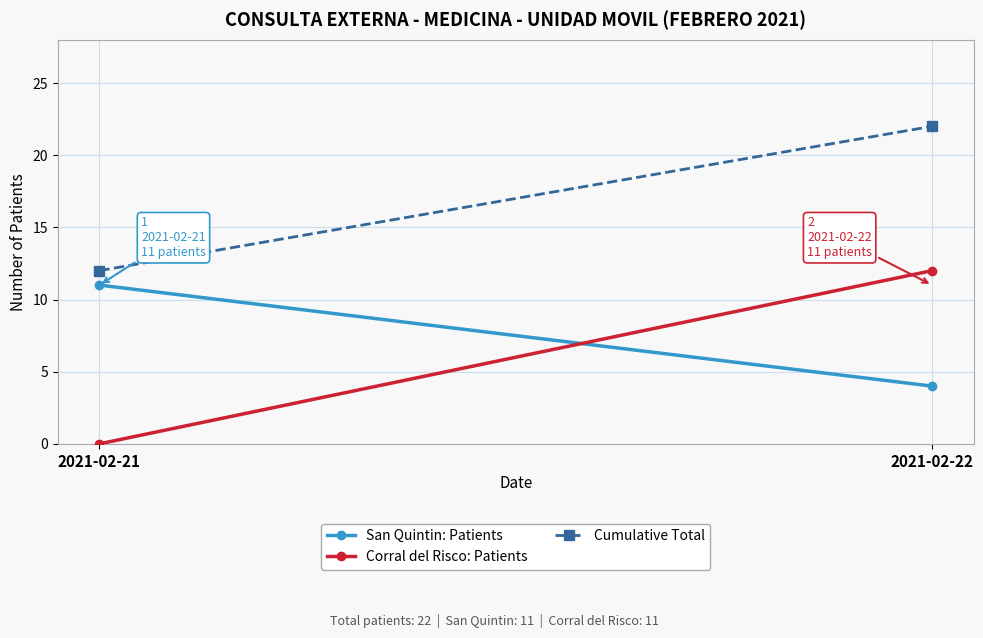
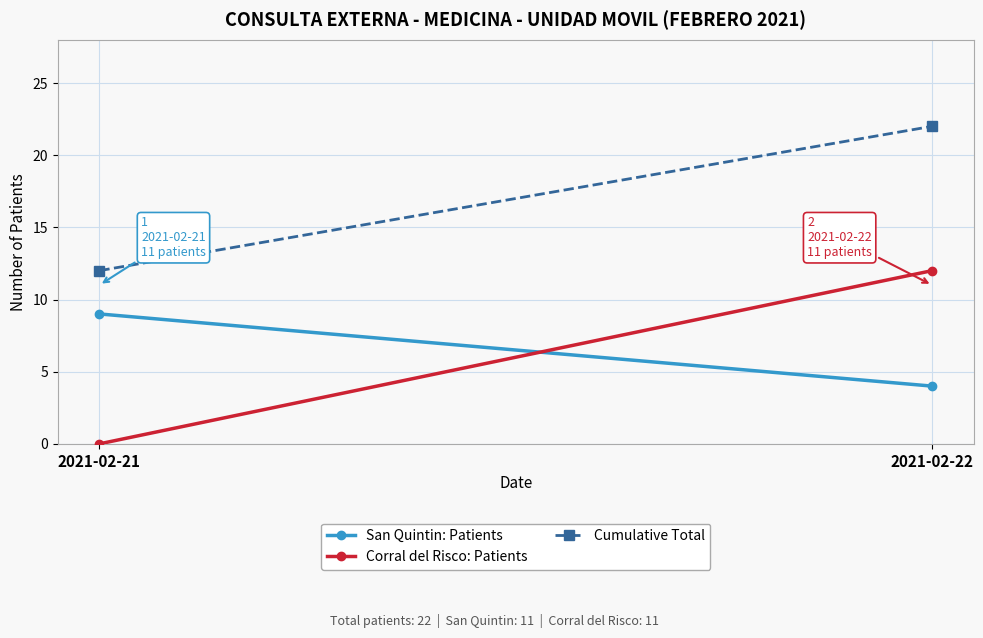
San Quintin: Patients, 2021-02-21: 11 -> 9
